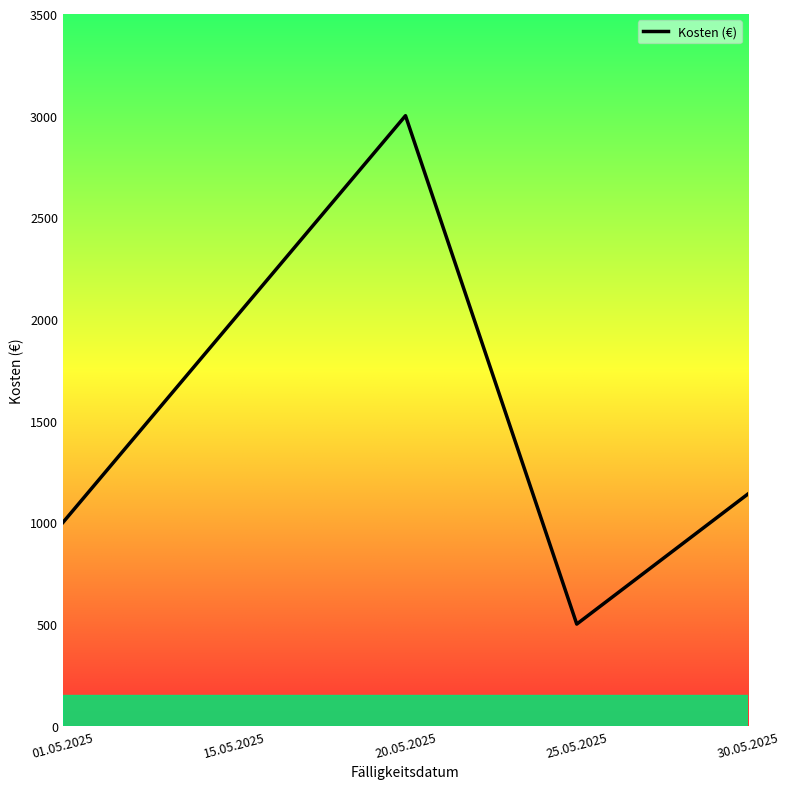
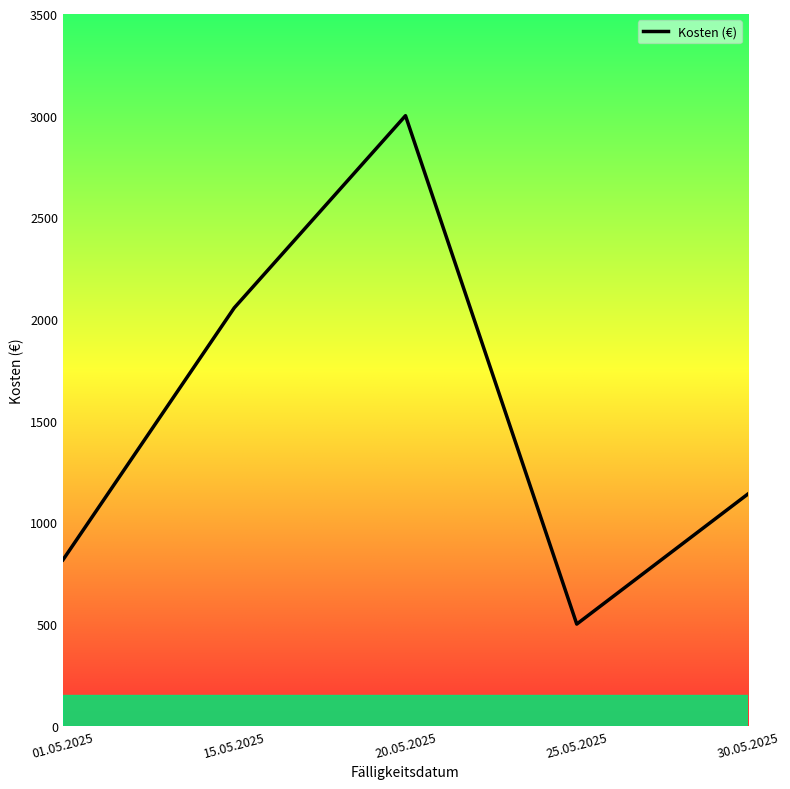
01.05.2025: 1000 -> 820
15.05.2025: 2000 -> 2060
